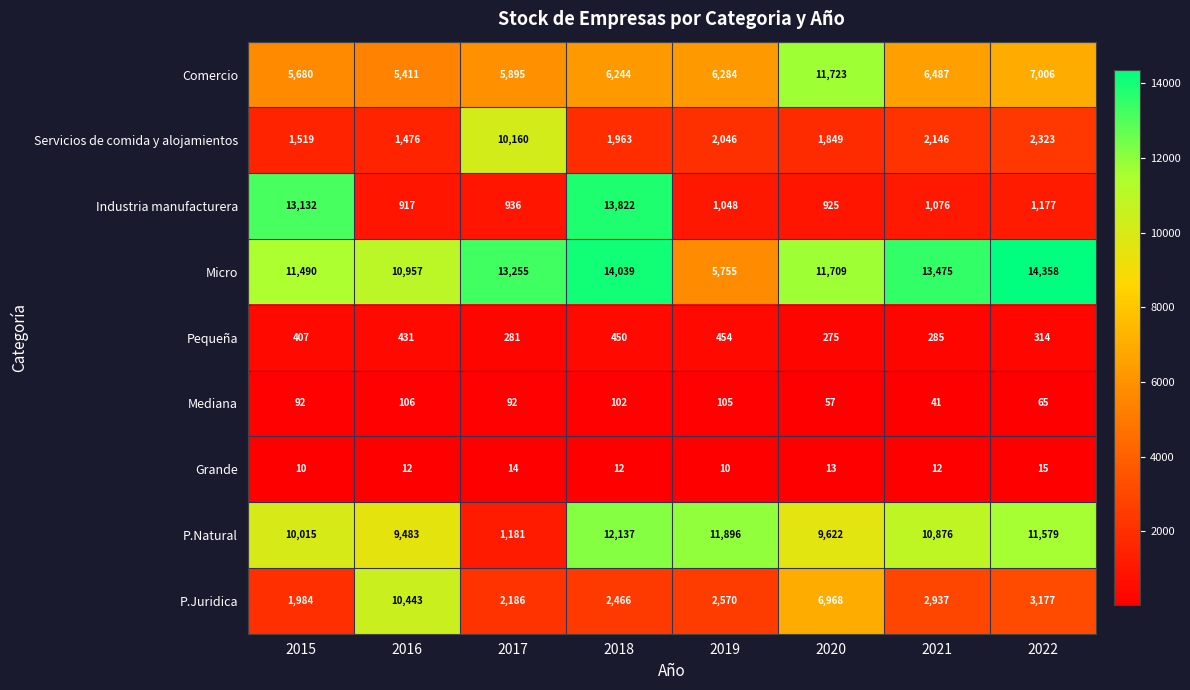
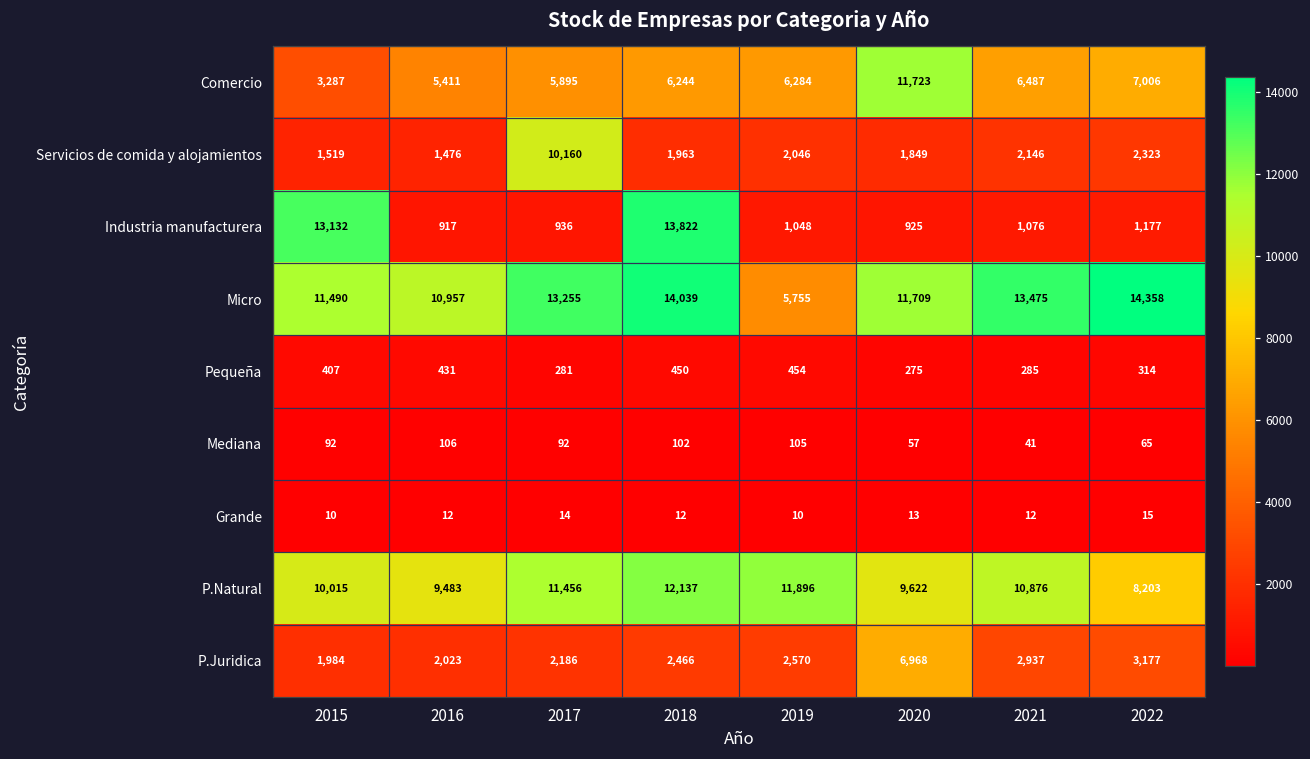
Comercio, 2015: 5,680 -> 3,287
P.Natural, 2017: 1,181 -> 11,456
P.Natural, 2022: 11,579 -> 8,203
P.Juridica, 2016: 10,443 -> 2,023
